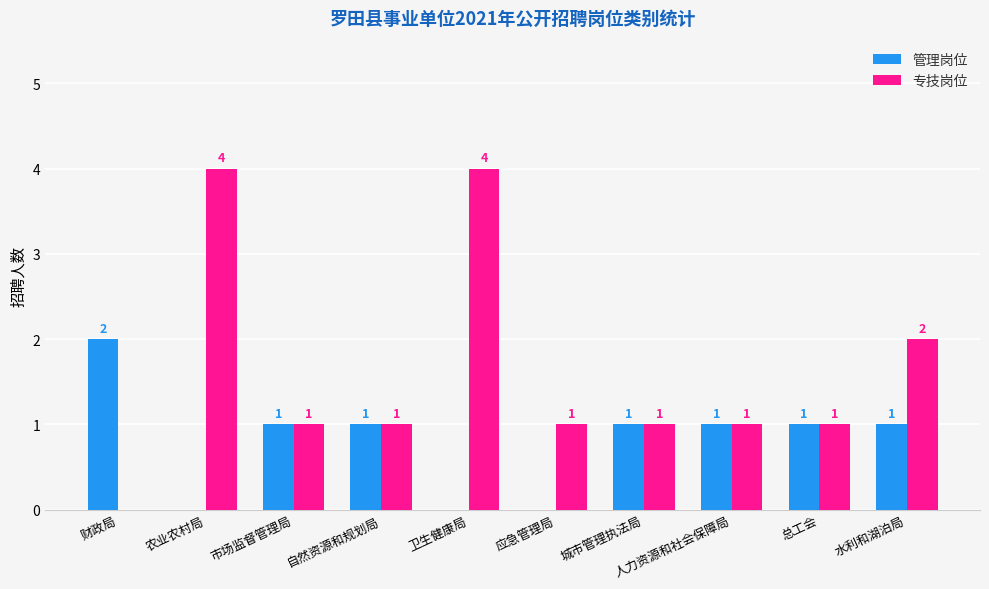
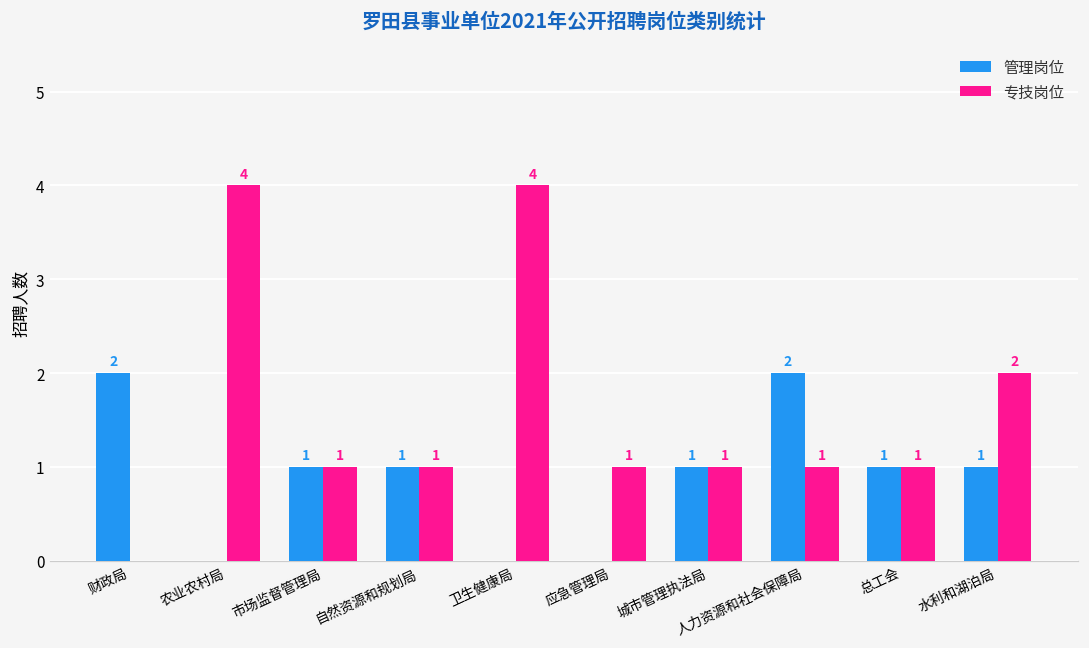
管理岗位, 人力资源和社会保障局: 1 -> 2
